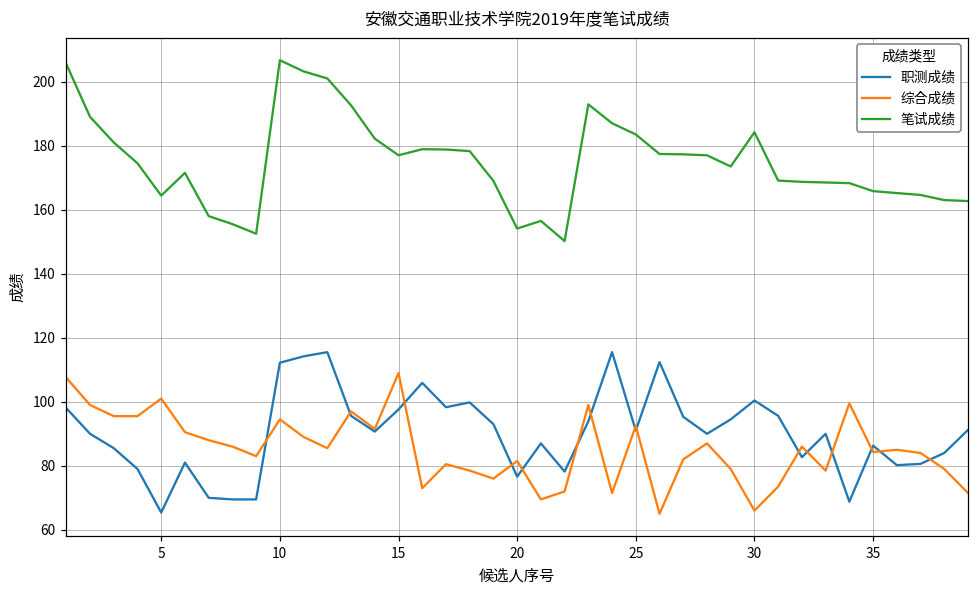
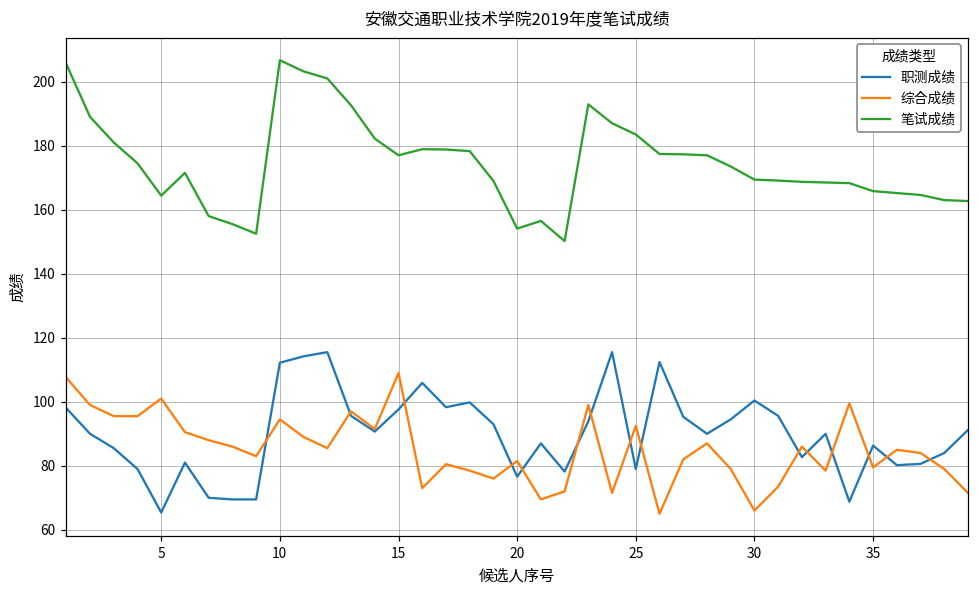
职测成绩, 25: 91 -> 79
笔试成绩, 30: 184 -> 169
综合成绩, 35: 84 -> 80
